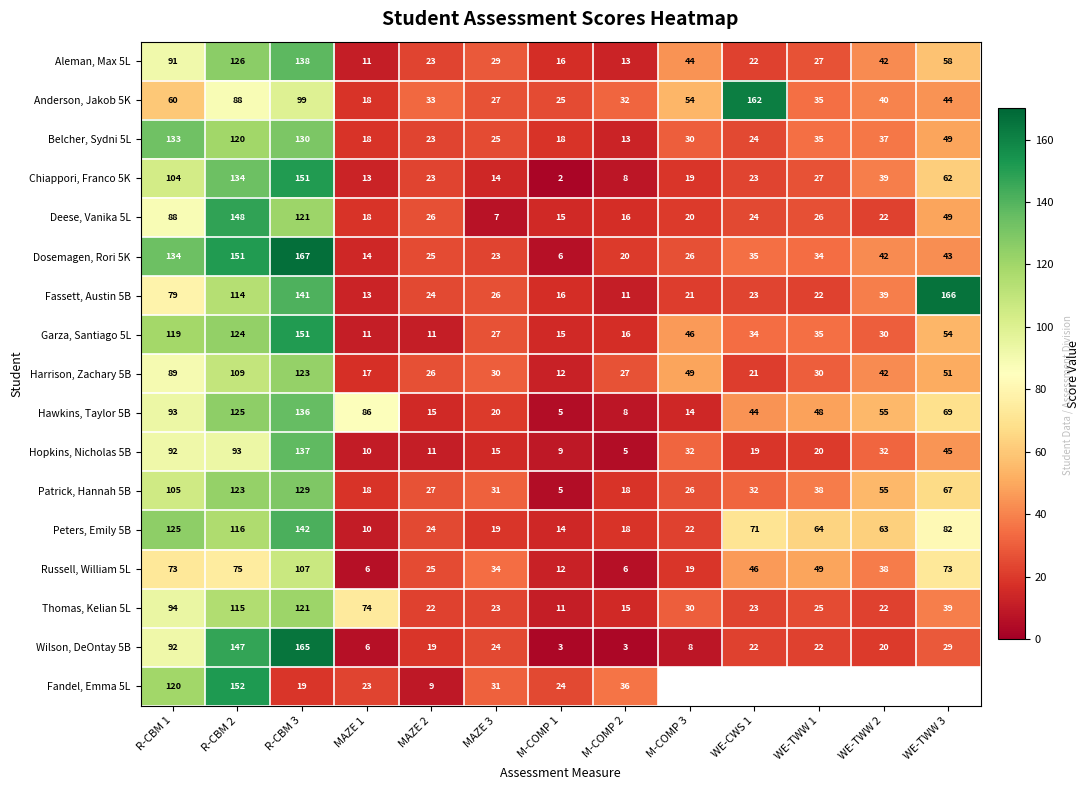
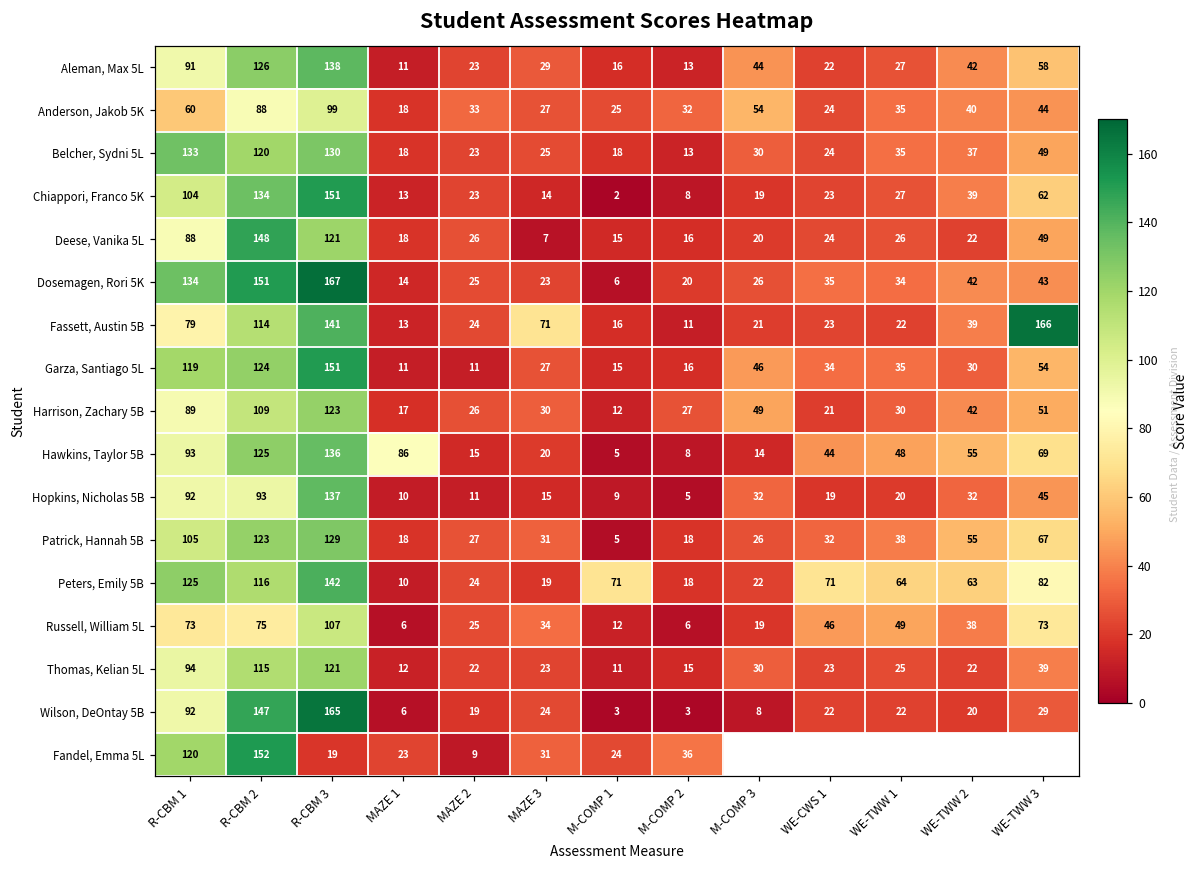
Anderson, Jakob 5K, WE-CWS 1: 162 -> 24
Fassett, Austin 5B, MAZE 3: 26 -> 71
Peters, Emily 5B, M-COMP 1: 14 -> 71
Thomas, Kelian 5L, MAZE 1: 74 -> 12
